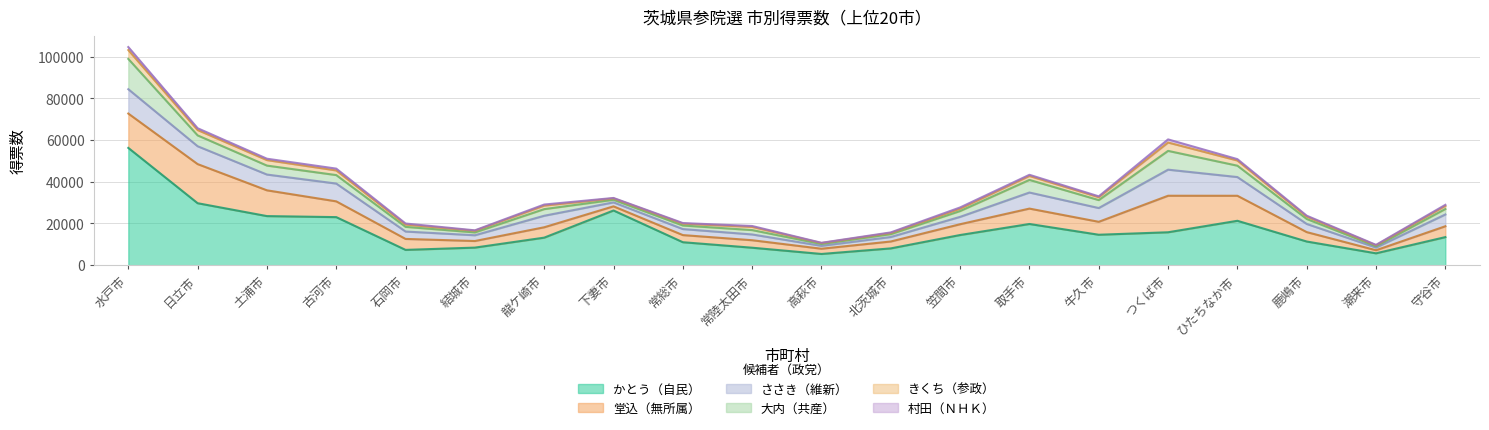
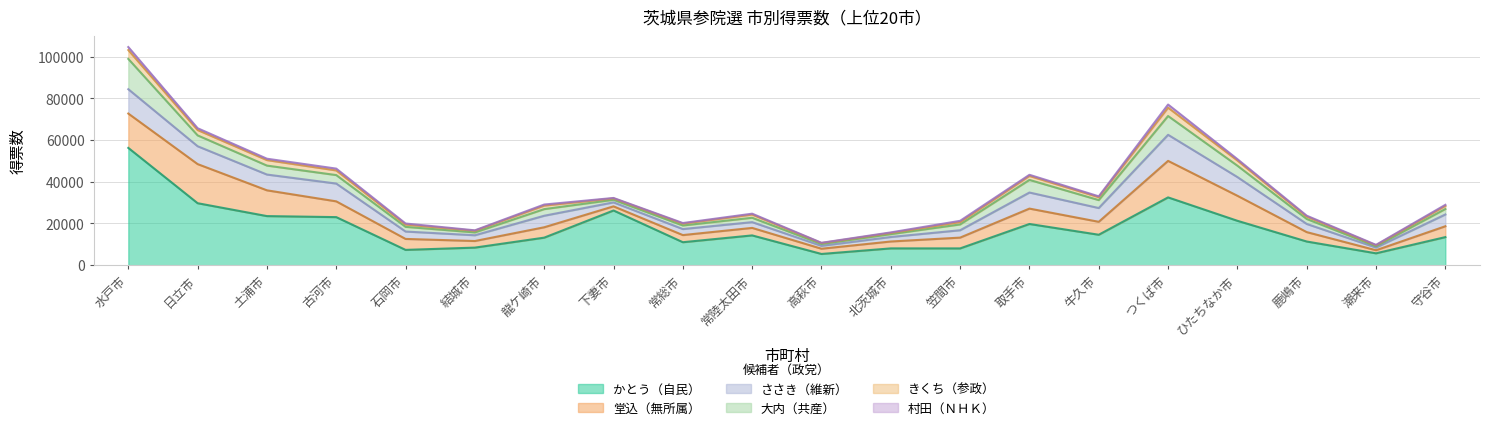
かとう（自民）, 常陸太田市: 8000 -> 14000
かとう（自民）, 笠間市: 14000 -> 8000
かとう（自民）, つくば市: 16000 -> 33000
